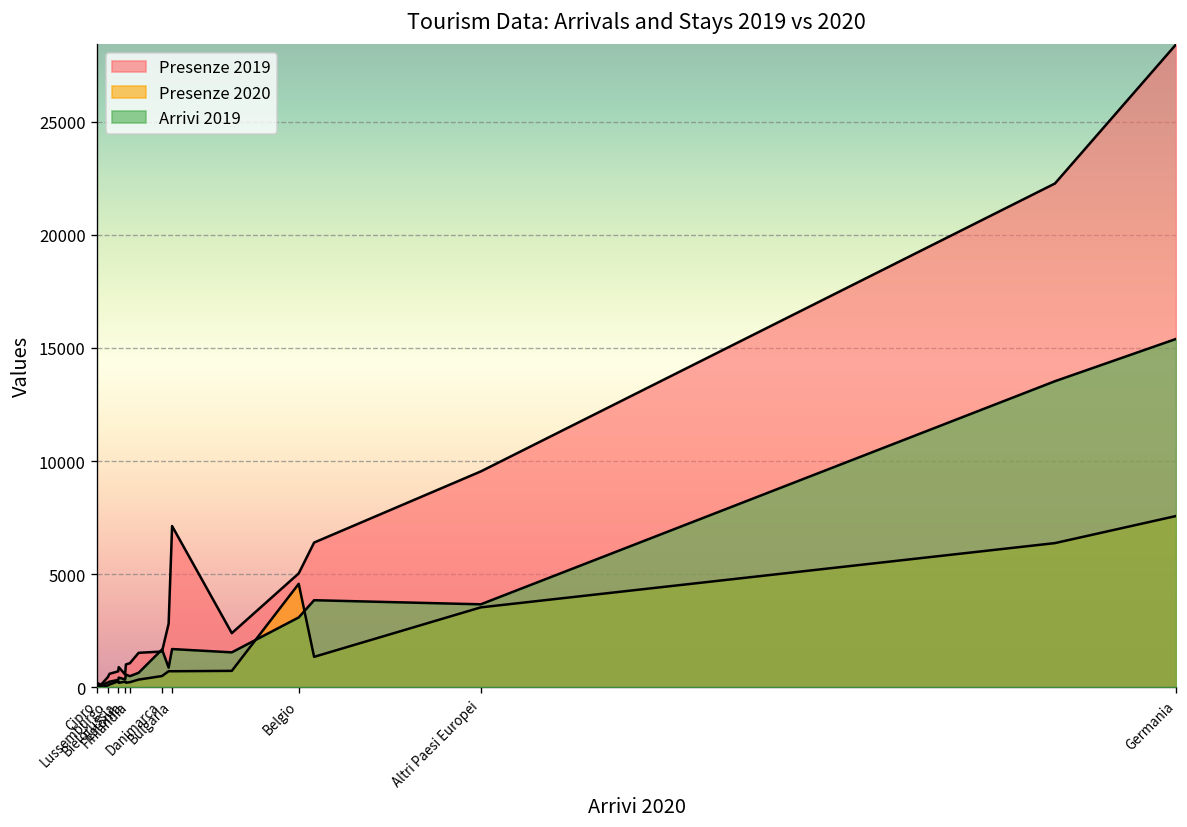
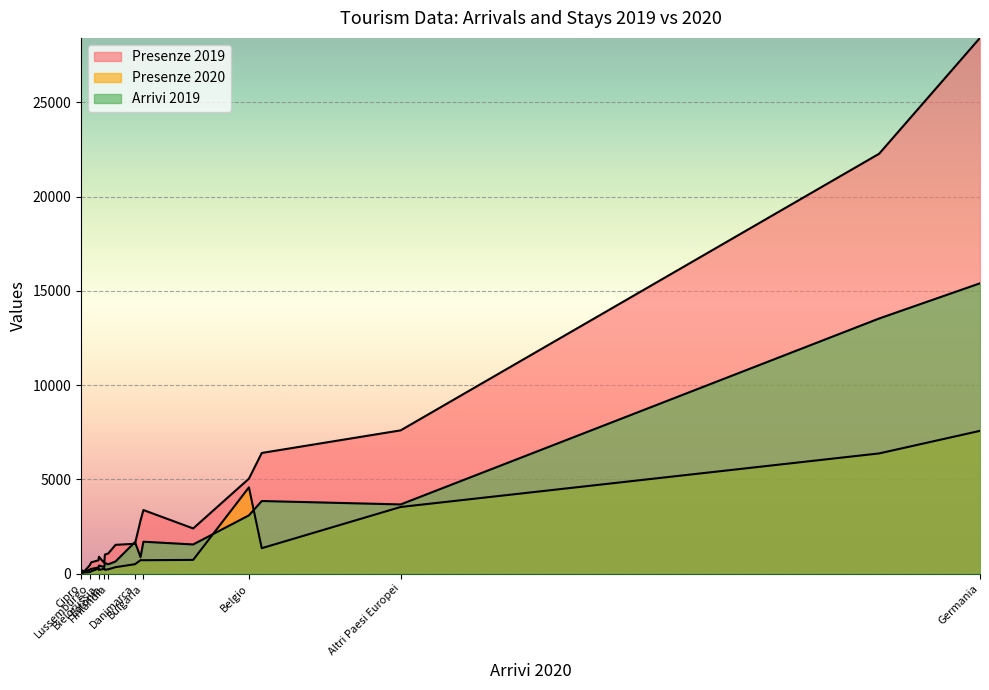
Presenze 2019, Bulgaria: 7100 -> 3400
Presenze 2019, Altri Paesi Europei: 9500 -> 7600
